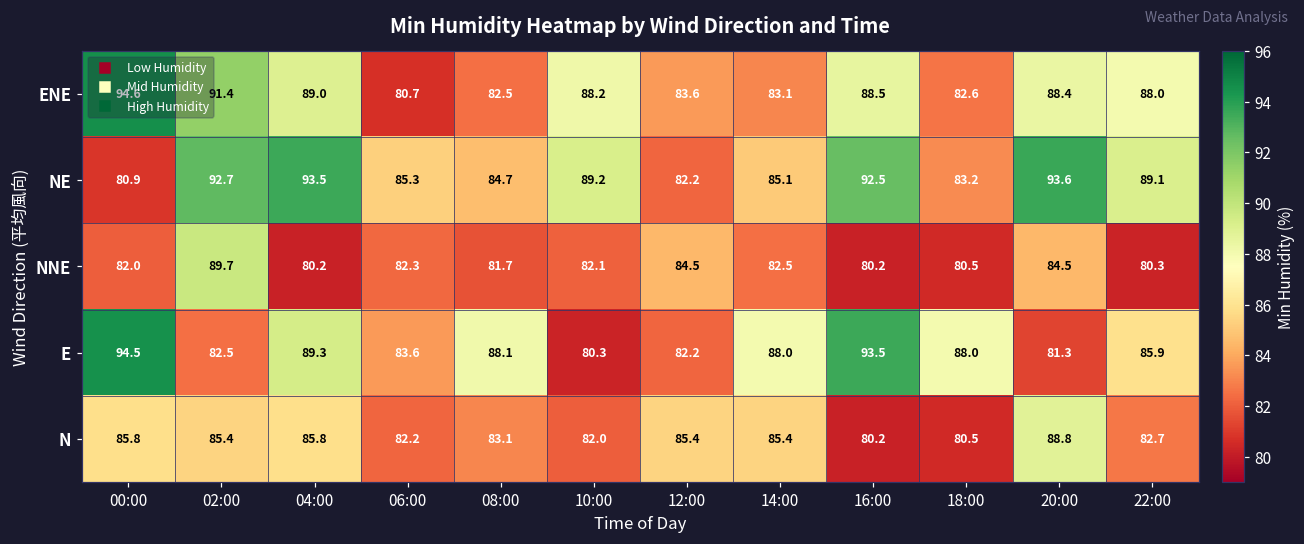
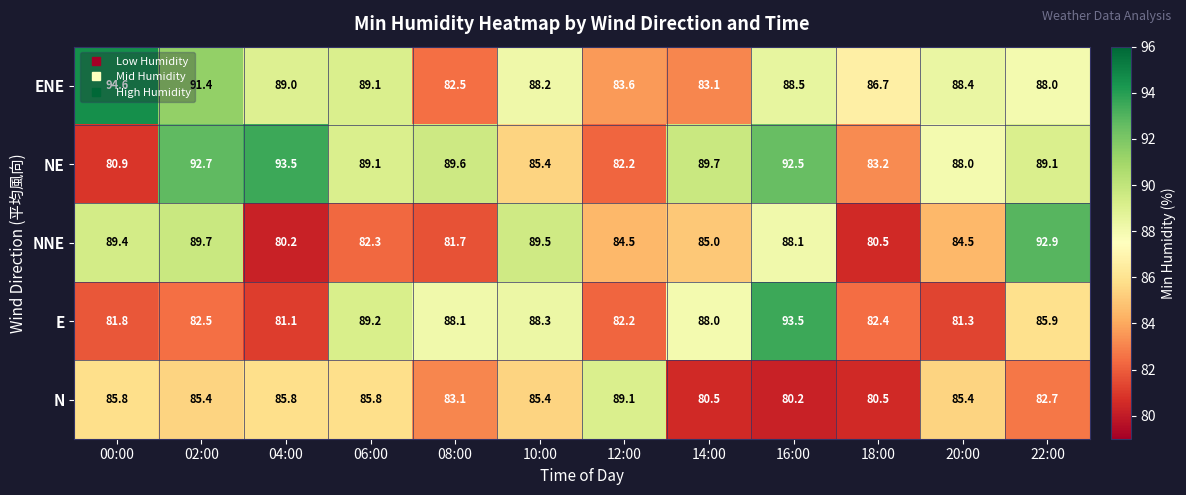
ENE, 06:00: 80.7 -> 89.1
ENE, 18:00: 82.6 -> 86.7
NE, 06:00: 85.3 -> 89.1
NE, 08:00: 84.7 -> 89.6
NE, 10:00: 89.2 -> 85.4
NE, 14:00: 85.1 -> 89.7
NE, 20:00: 93.6 -> 88.0
NNE, 00:00: 82.0 -> 89.4
NNE, 10:00: 82.1 -> 89.5
NNE, 14:00: 82.5 -> 85.0
NNE, 16:00: 80.2 -> 88.1
NNE, 22:00: 80.3 -> 92.9
E, 00:00: 94.5 -> 81.8
E, 04:00: 89.3 -> 81.1
E, 06:00: 83.6 -> 89.2
E, 10:00: 80.3 -> 88.3
E, 18:00: 88.0 -> 82.4
N, 06:00: 82.2 -> 85.8
N, 10:00: 82.0 -> 85.4
N, 12:00: 85.4 -> 89.1
N, 14:00: 85.4 -> 80.5
N, 20:00: 88.8 -> 85.4
